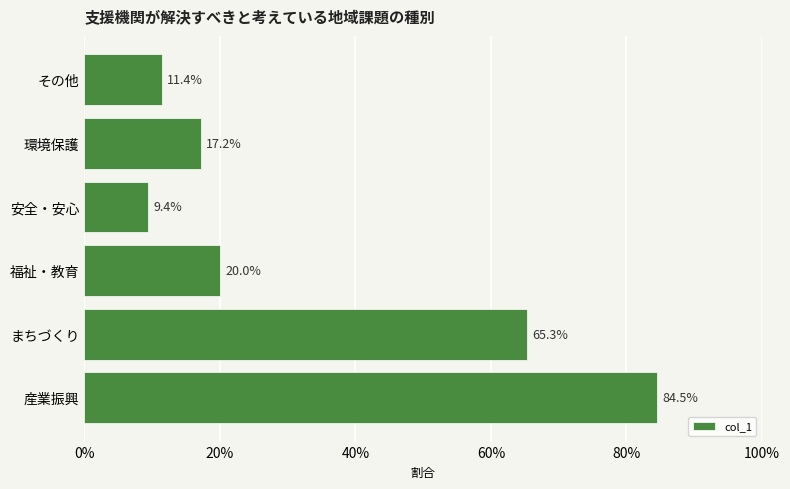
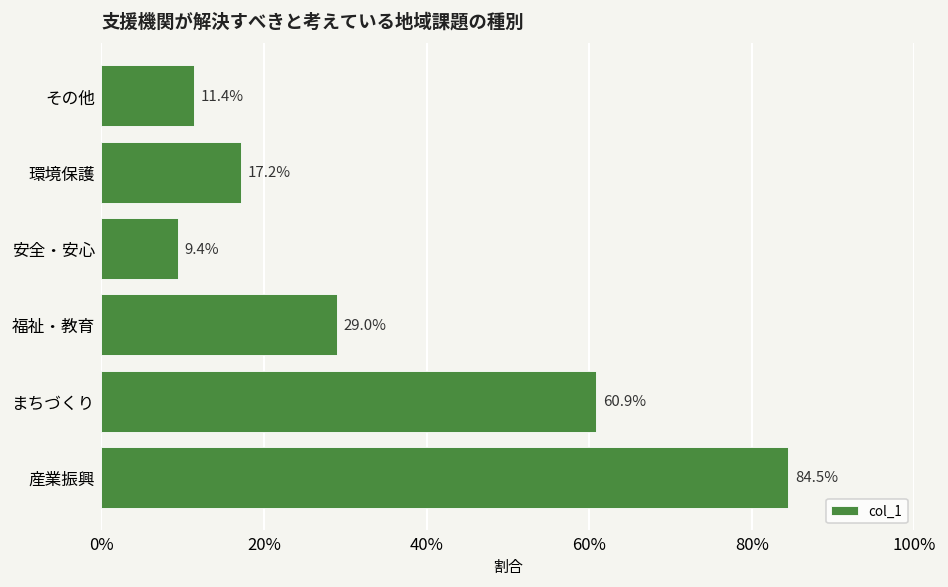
福祉・教育: 20.0% -> 29.0%
まちづくり: 65.3% -> 60.9%
